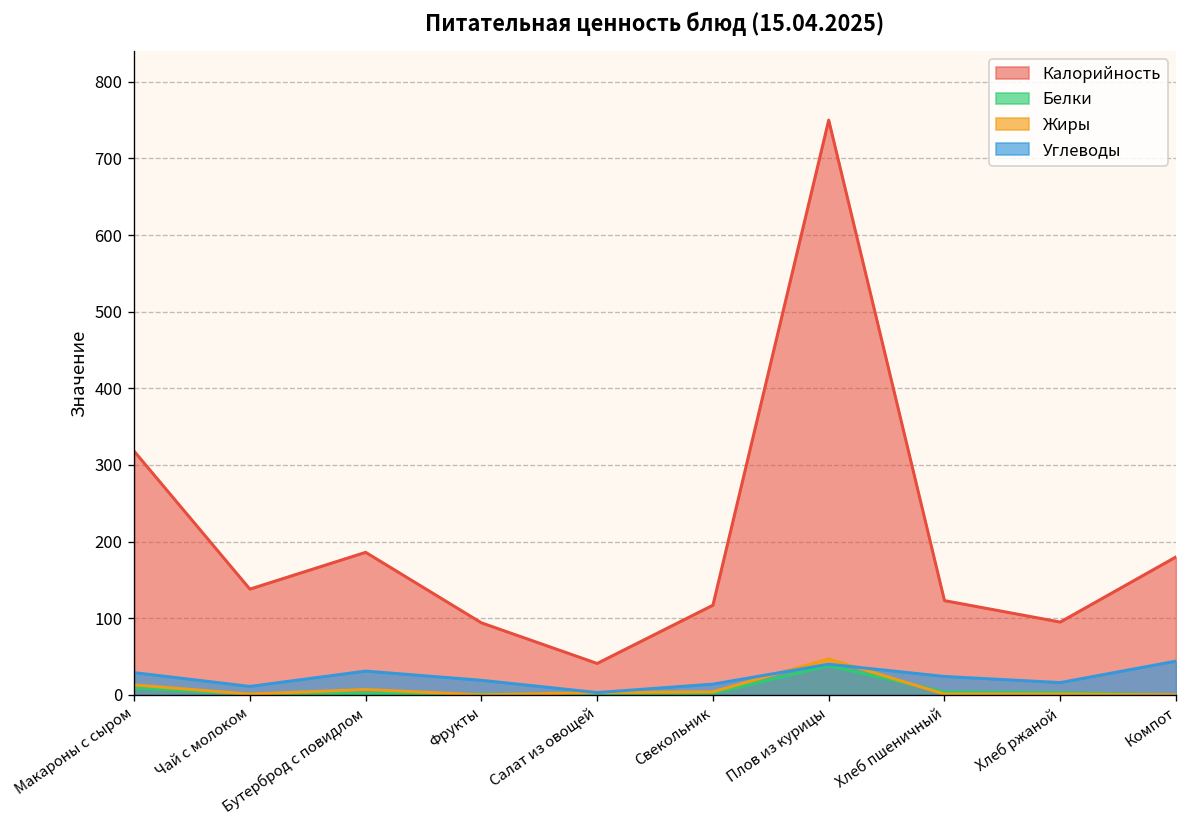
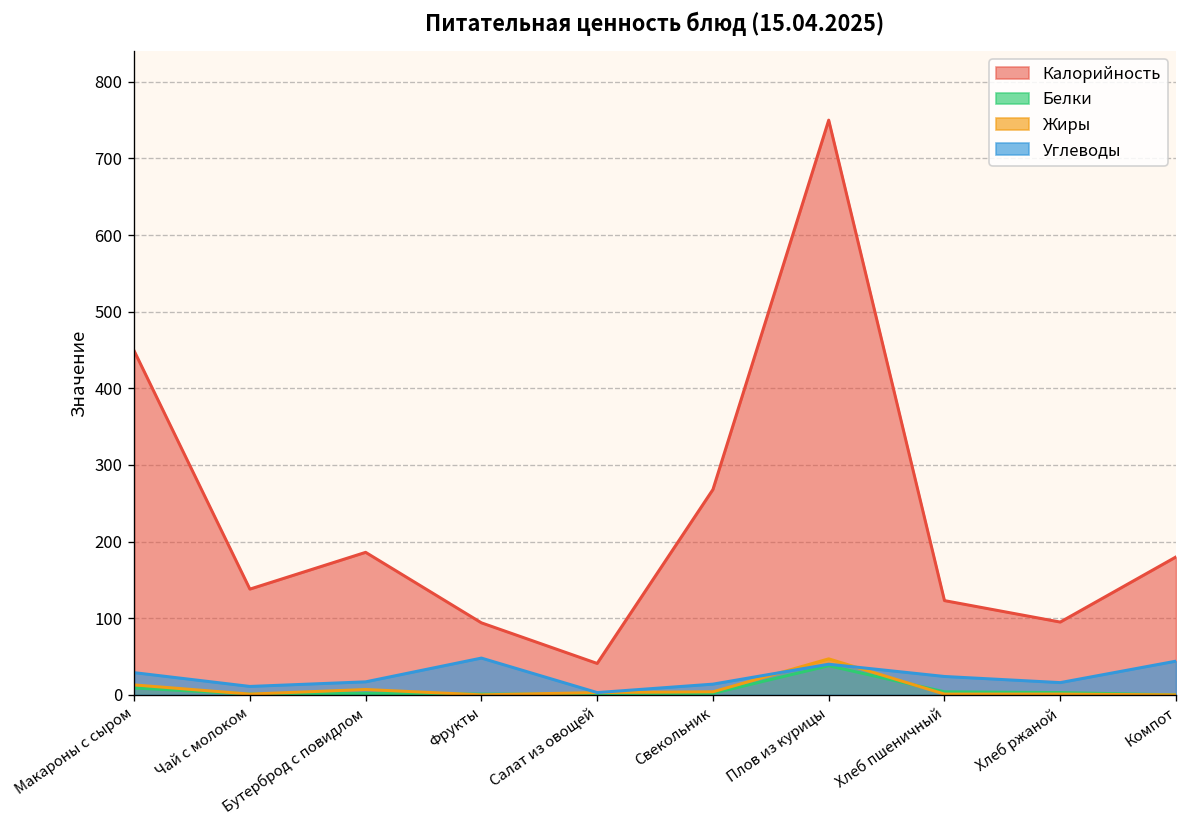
Калорийность, Макароны с сыром: 320 -> 450
Углеводы, Бутерброд с повидлом: 30 -> 20
Углеводы, Фрукты: 20 -> 50
Калорийность, Свекольник: 120 -> 270
